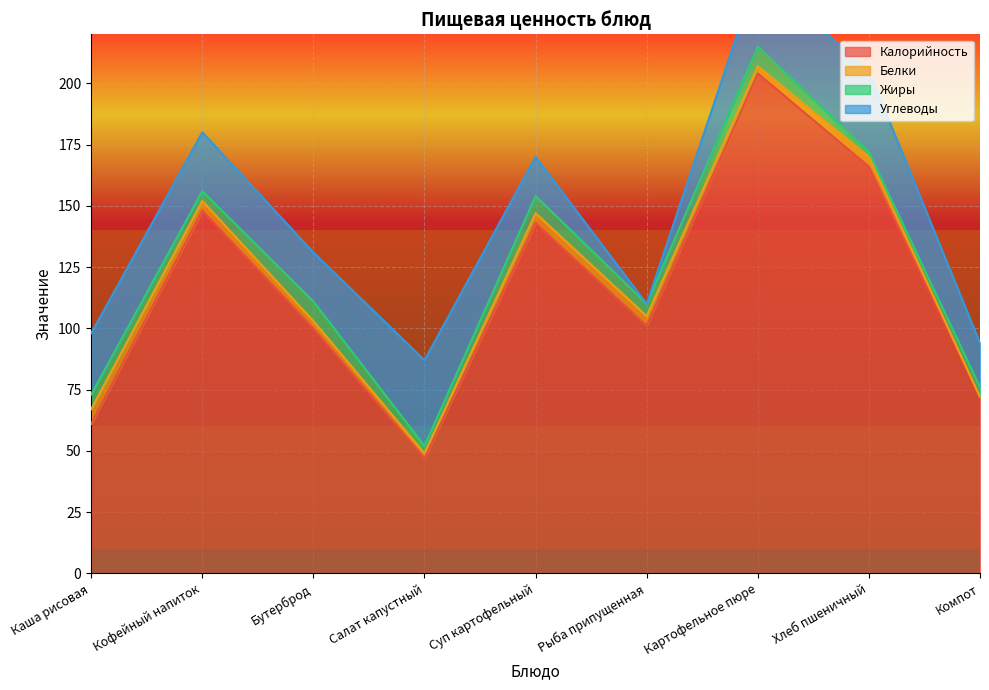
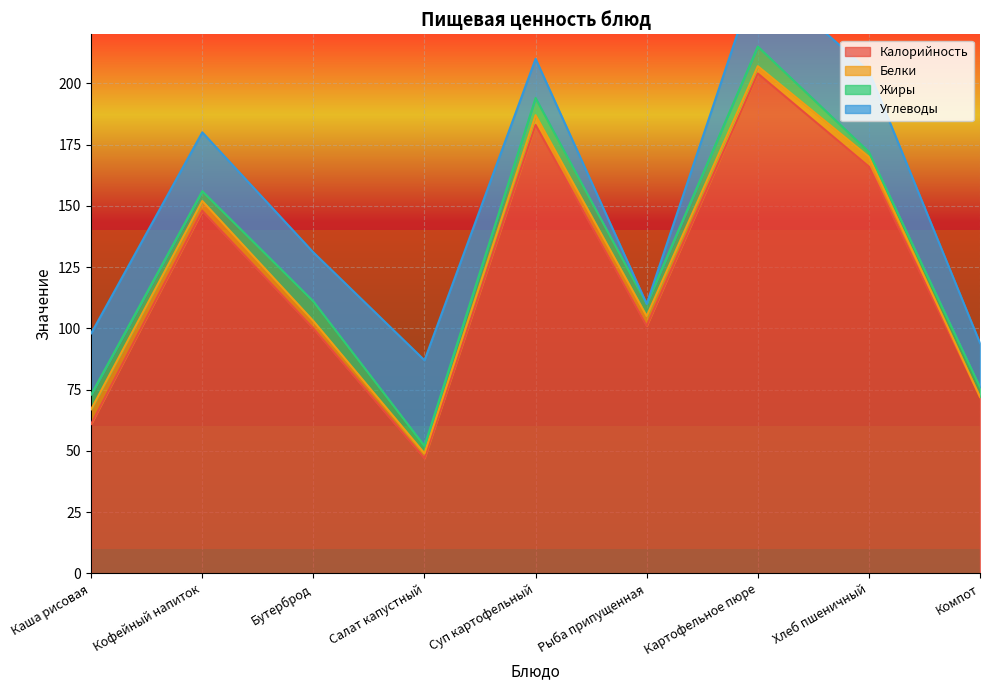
Калорийность, Суп картофельный: 143 -> 183
